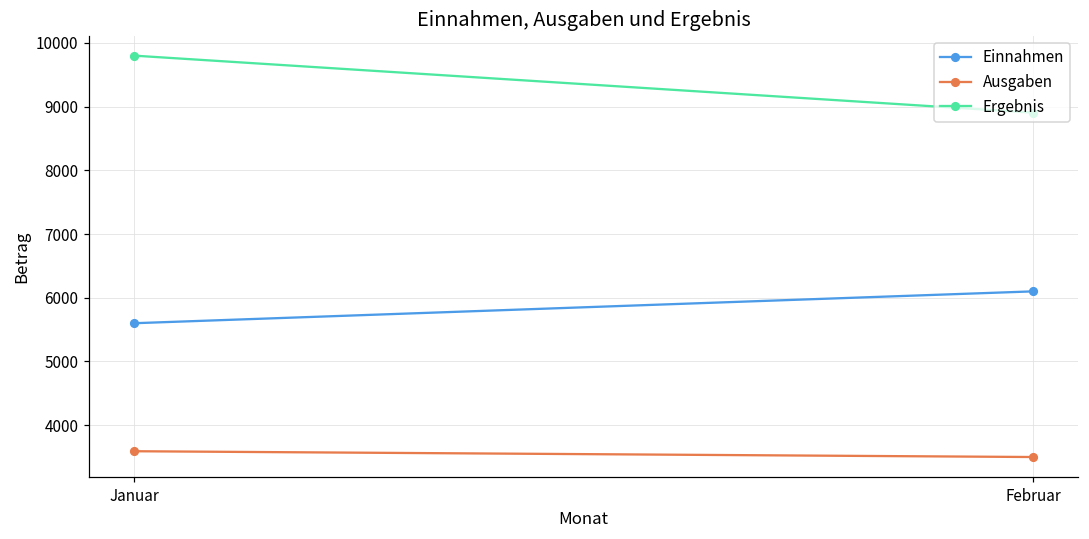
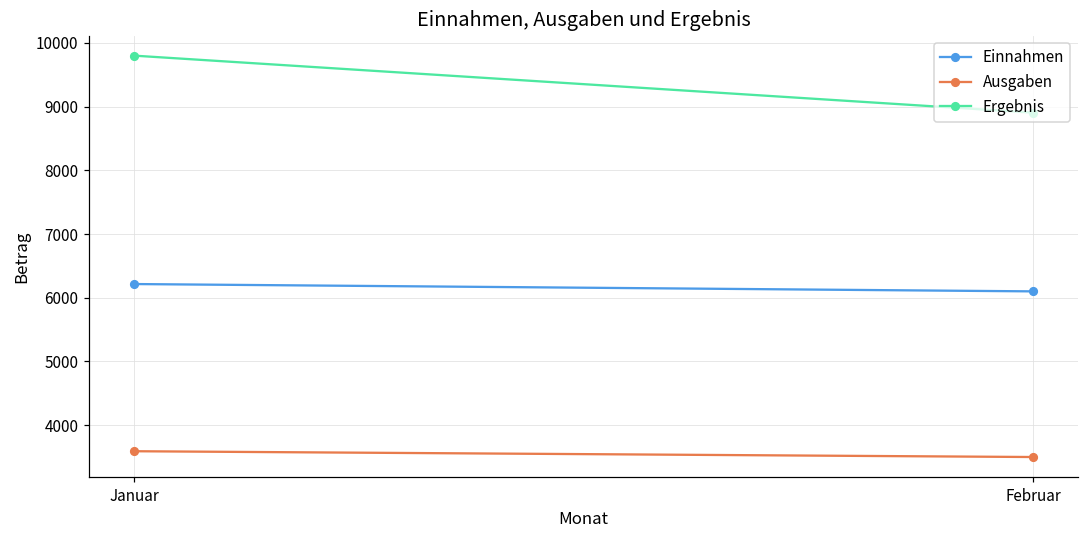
Einnahmen, Januar: 5600 -> 6200
